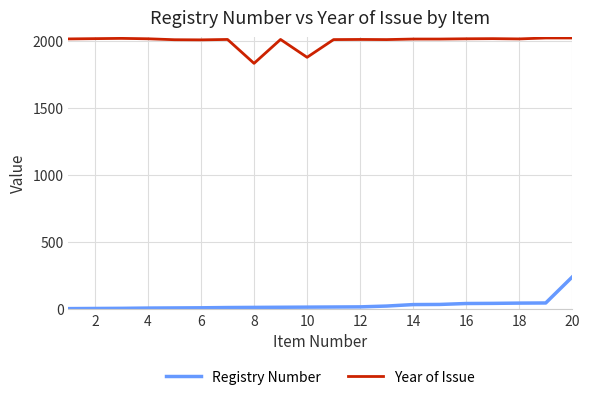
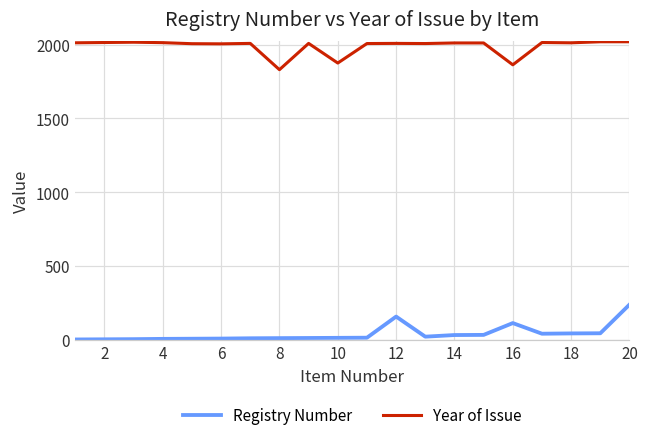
Registry Number, 12: 20 -> 160
Registry Number, 16: 40 -> 110
Year of Issue, 16: 2010 -> 1860
